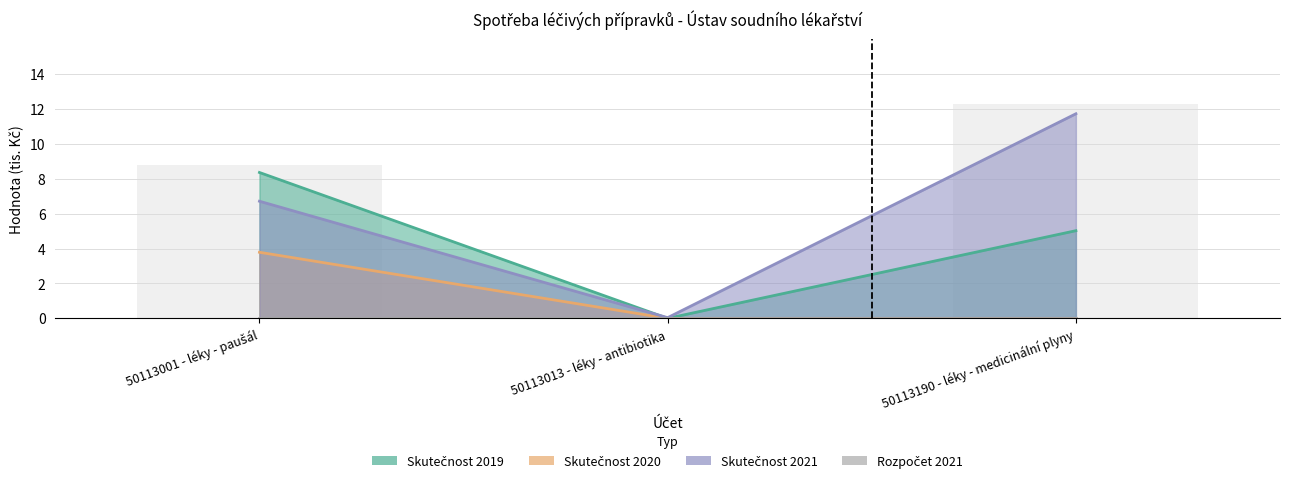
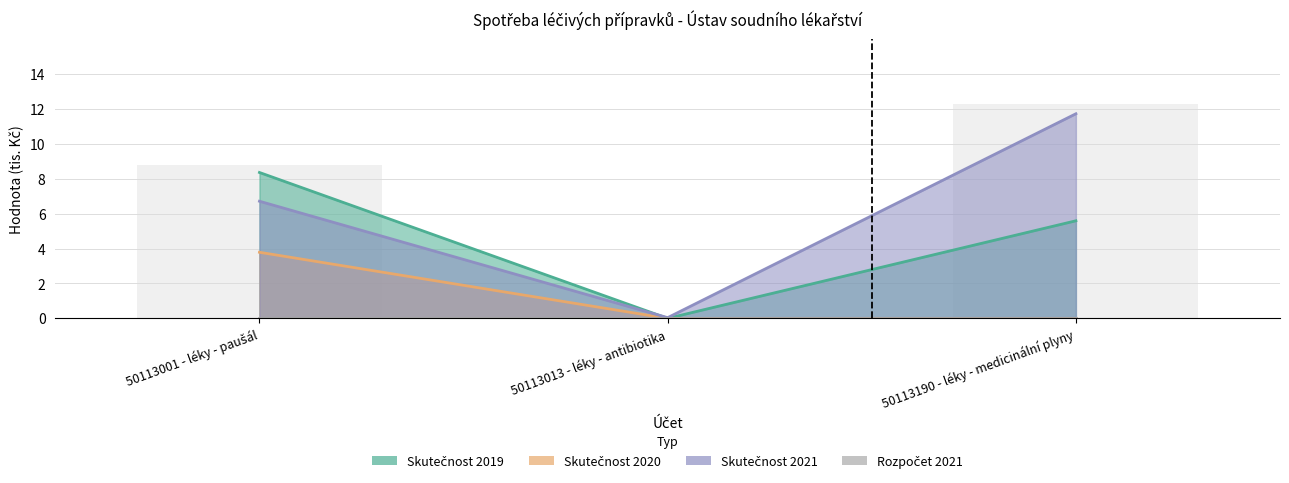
Skutečnost 2019, 50113190 - léky - medicinální plyny: 5.0 -> 5.6
